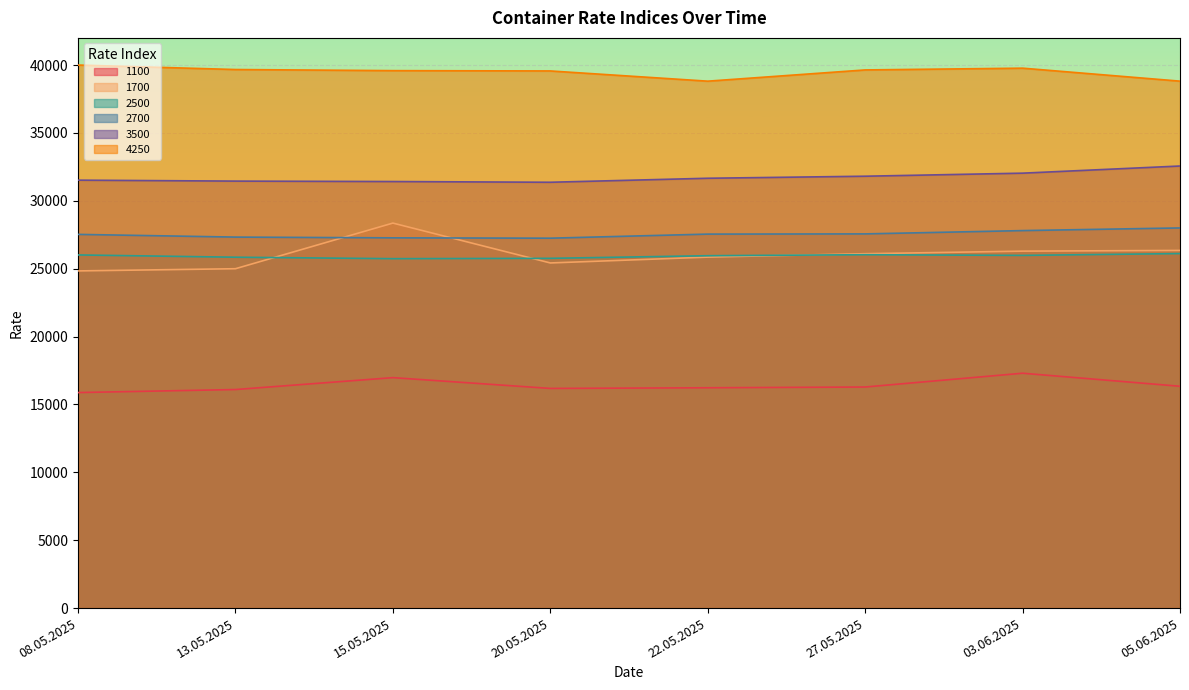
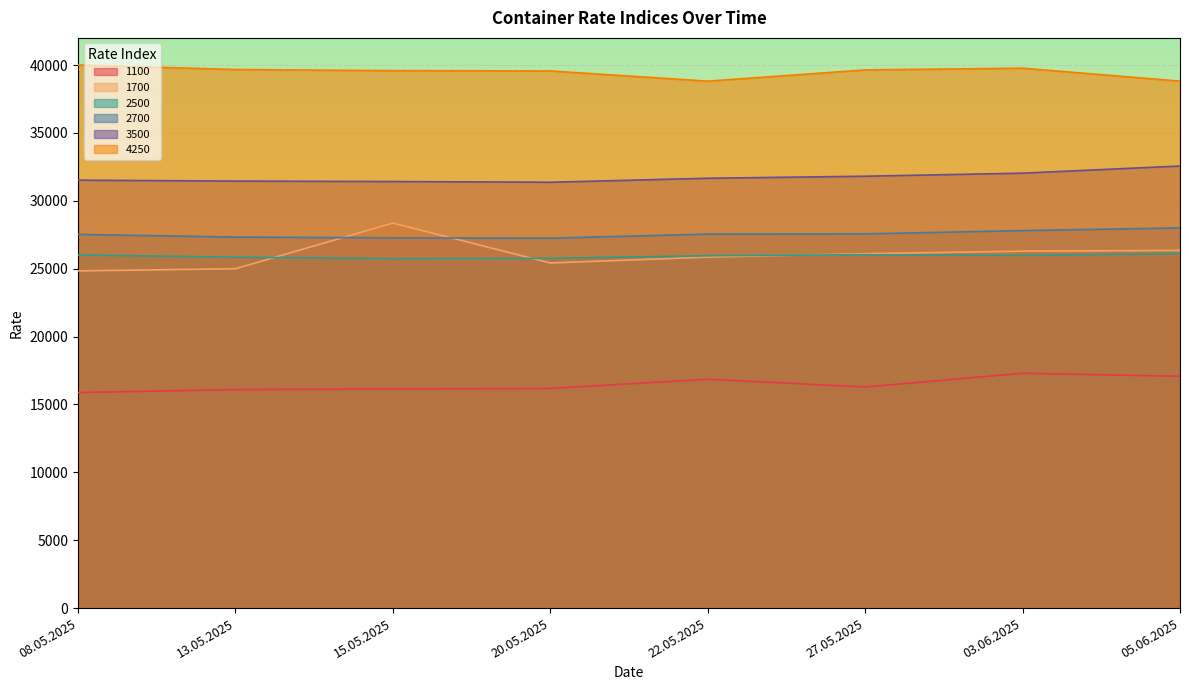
1100, 15.05.2025: 17000 -> 16100
1100, 22.05.2025: 16200 -> 16900
1100, 05.06.2025: 16300 -> 17100
